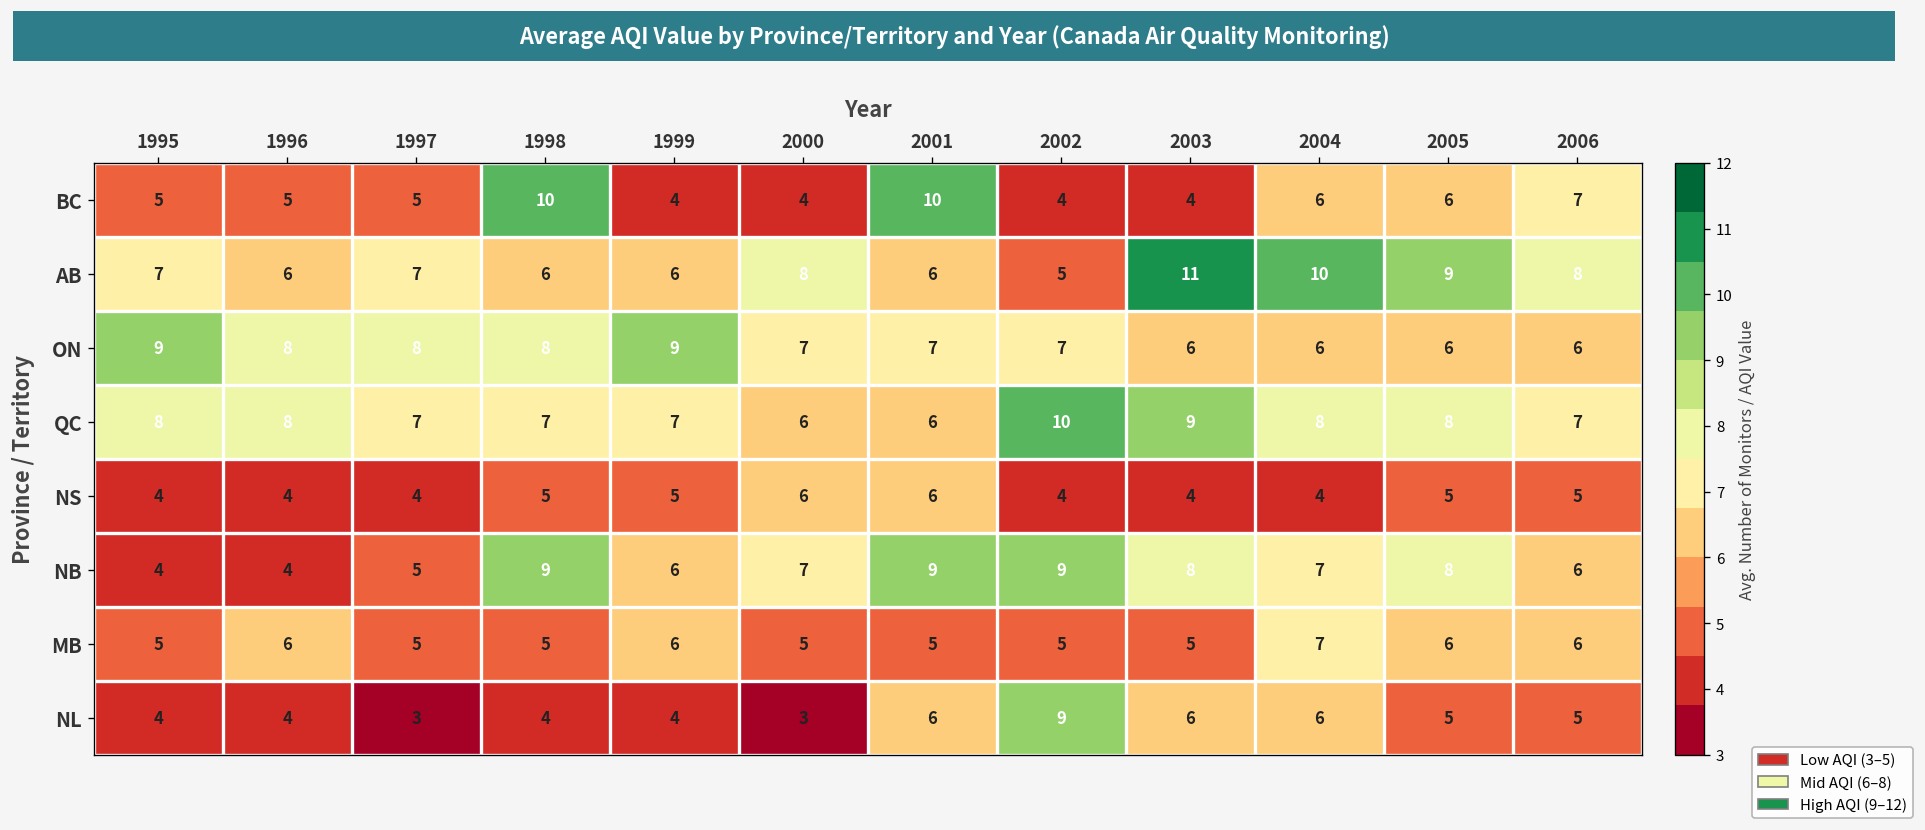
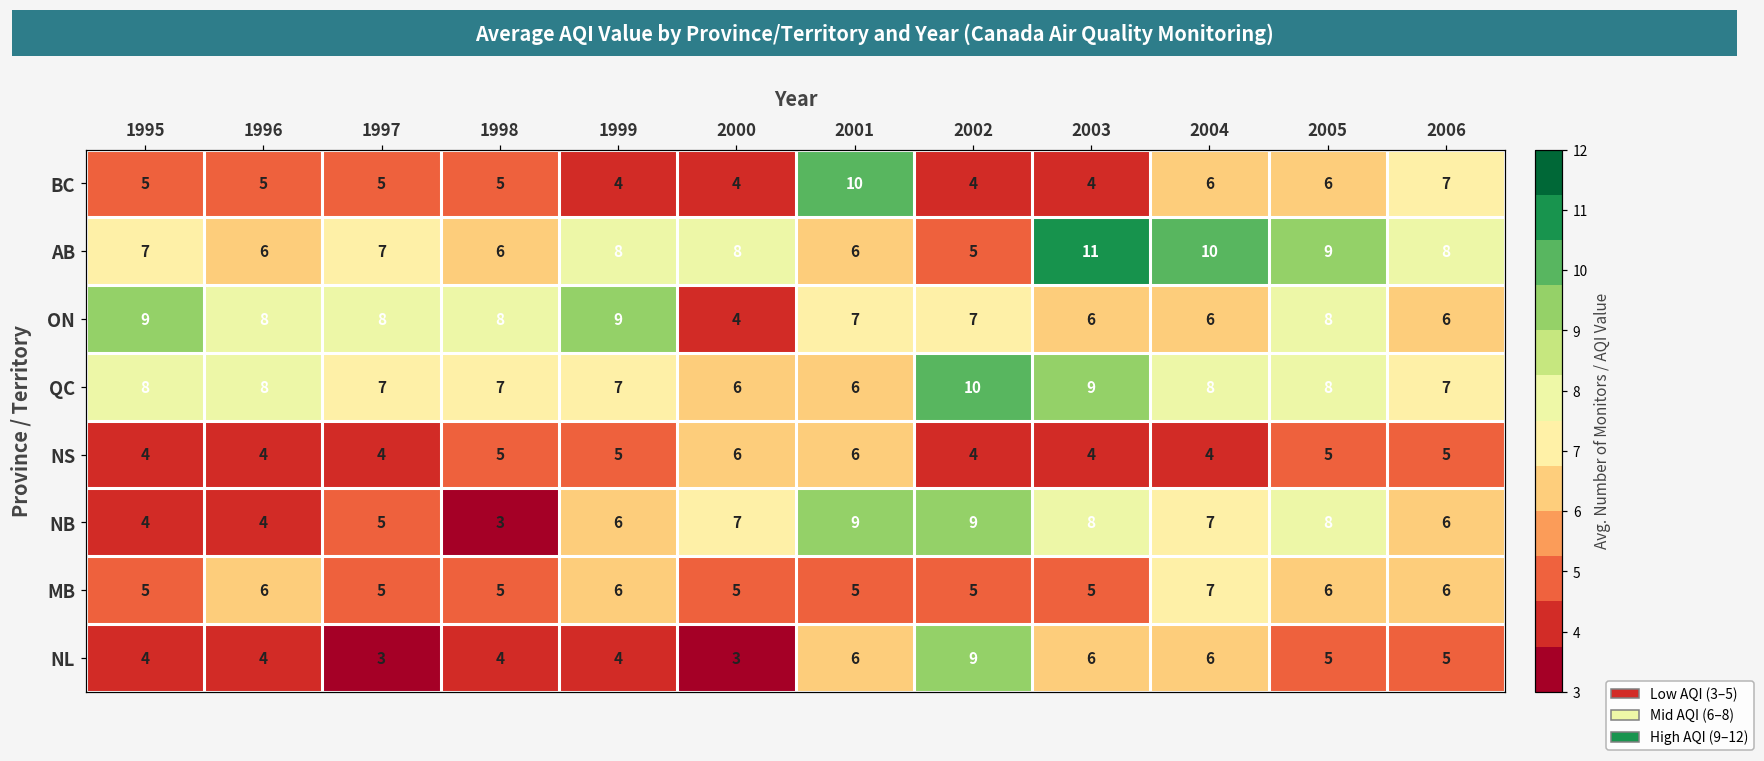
BC, 1998: 10 -> 5
AB, 1999: 6 -> 8
ON, 2000: 7 -> 4
ON, 2005: 6 -> 8
NB, 1998: 9 -> 3
